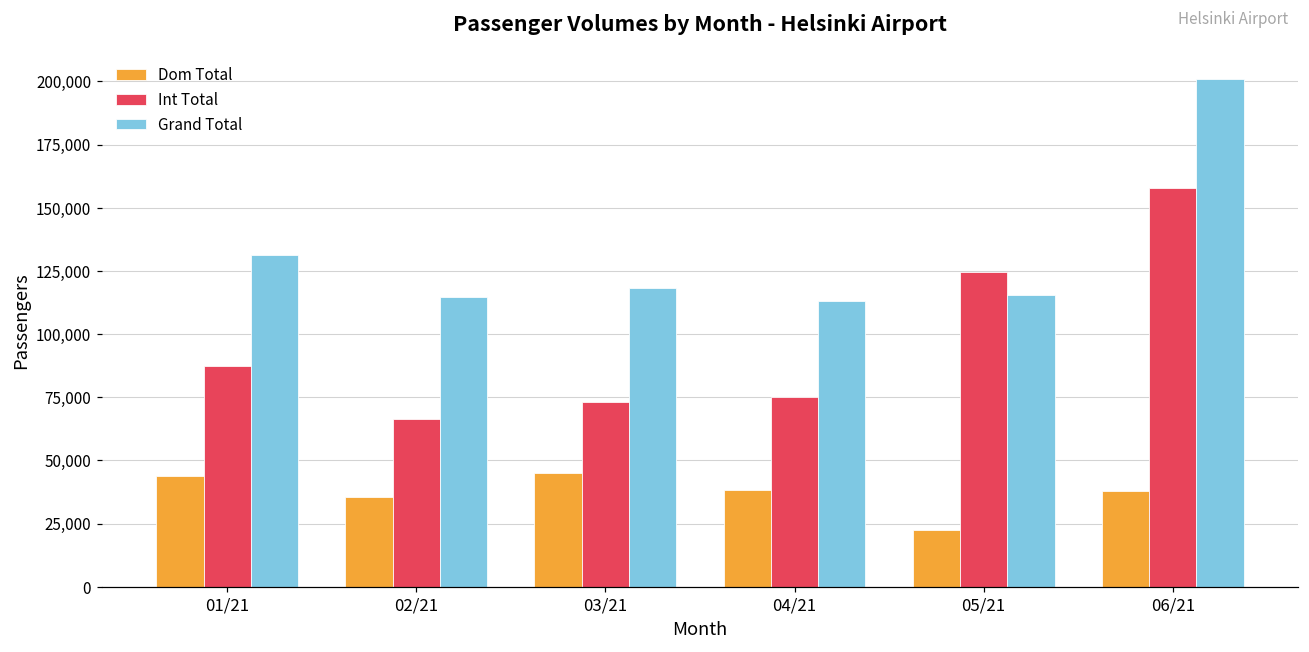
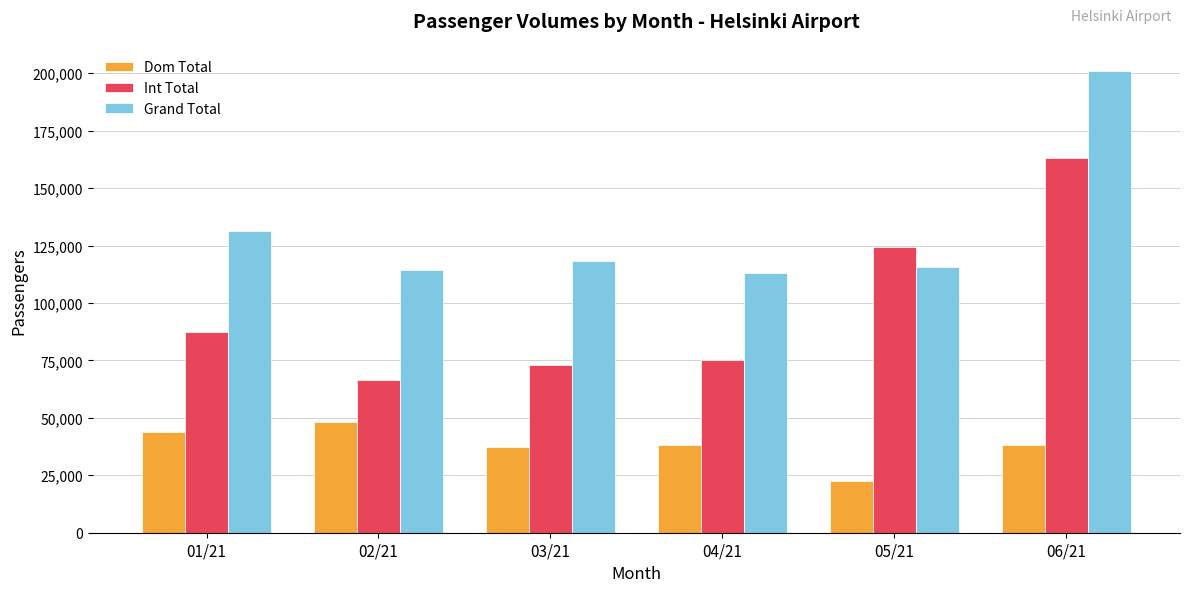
Dom Total, 02/21: 36,000 -> 48,000
Dom Total, 03/21: 45,000 -> 37,000
Int Total, 06/21: 158,000 -> 163,000
